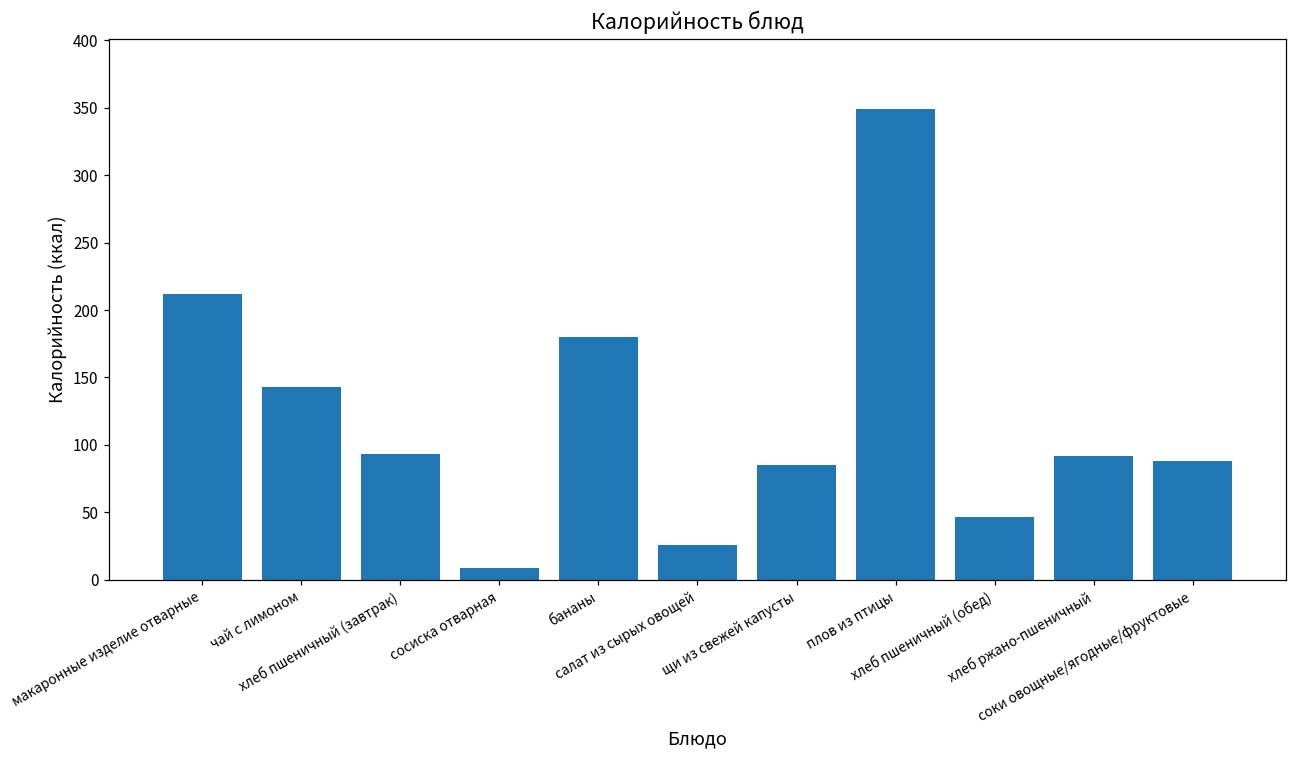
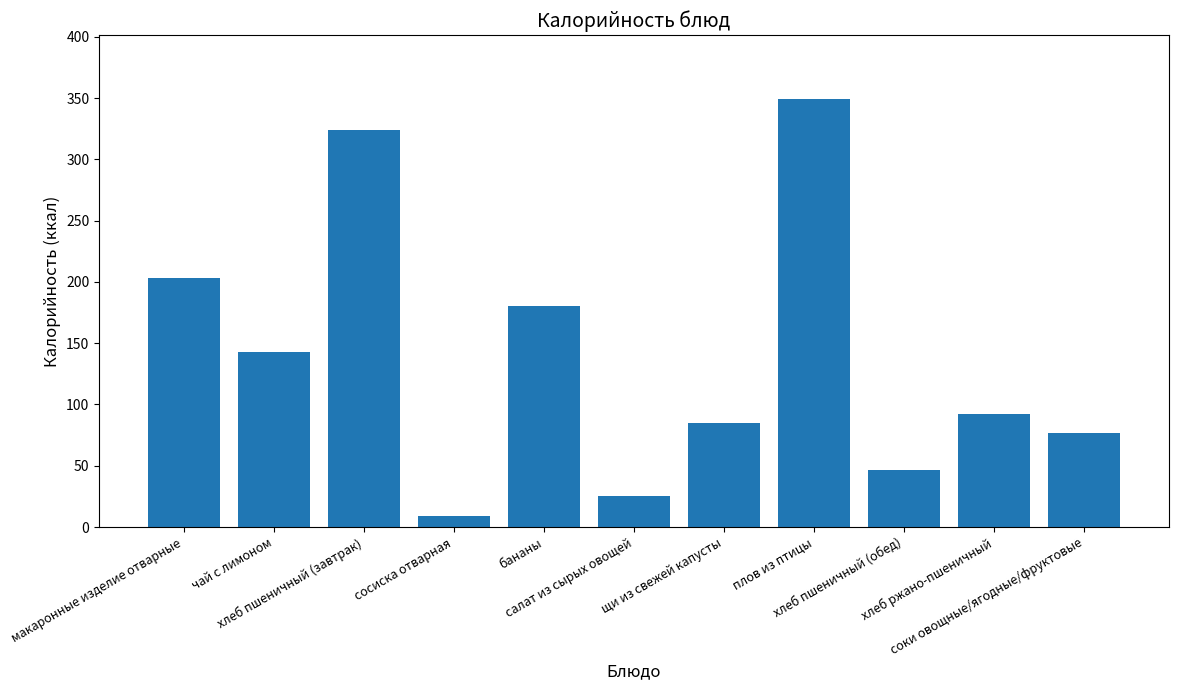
макаронные изделие отварные: 212 -> 203
хлеб пшеничный (завтрак): 94 -> 324
соки овощные/ягодные/фруктовые: 88 -> 77
